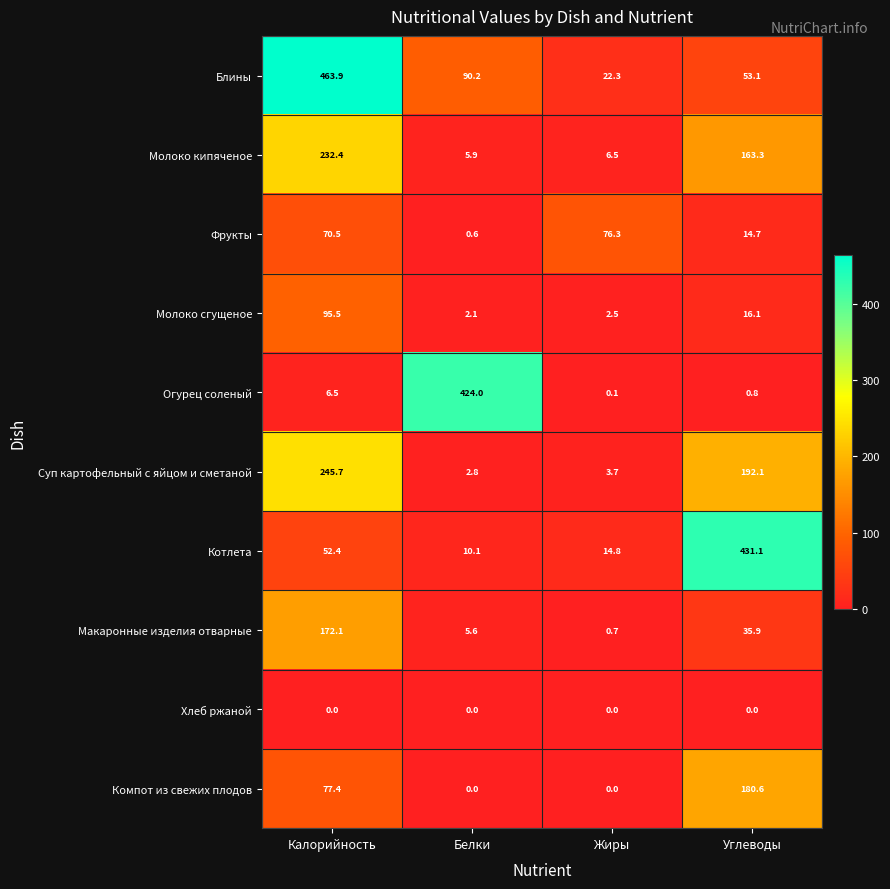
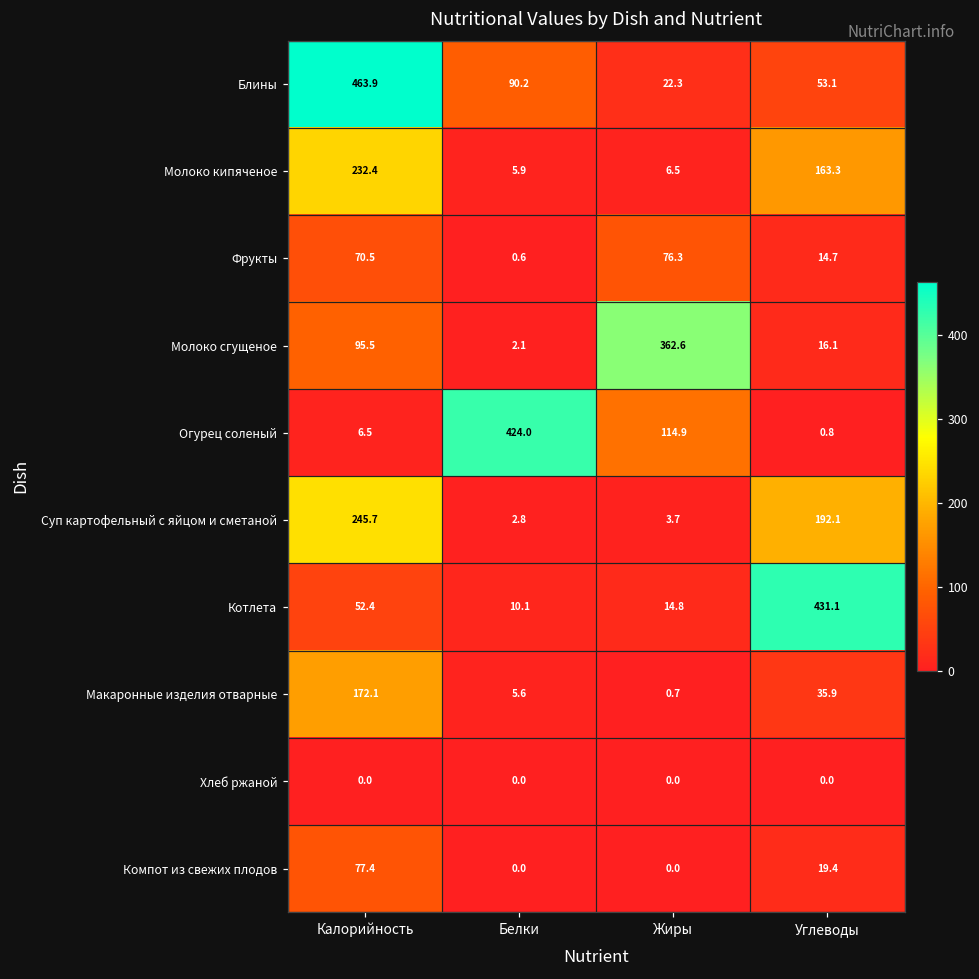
Молоко сгущеное, Жиры: 2.5 -> 362.6
Огурец соленый, Жиры: 0.1 -> 114.9
Компот из свежих плодов, Углеводы: 180.6 -> 19.4
